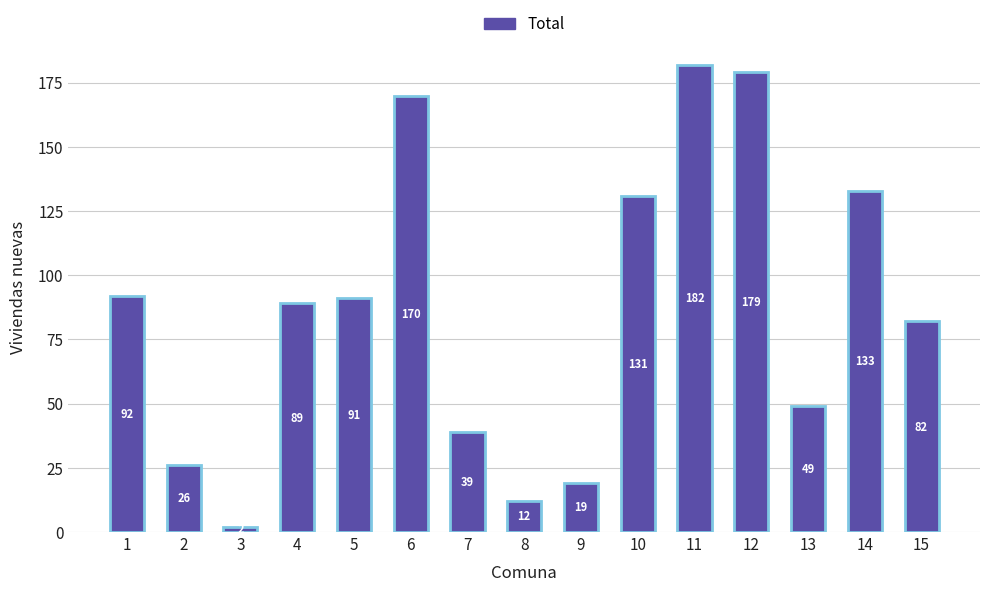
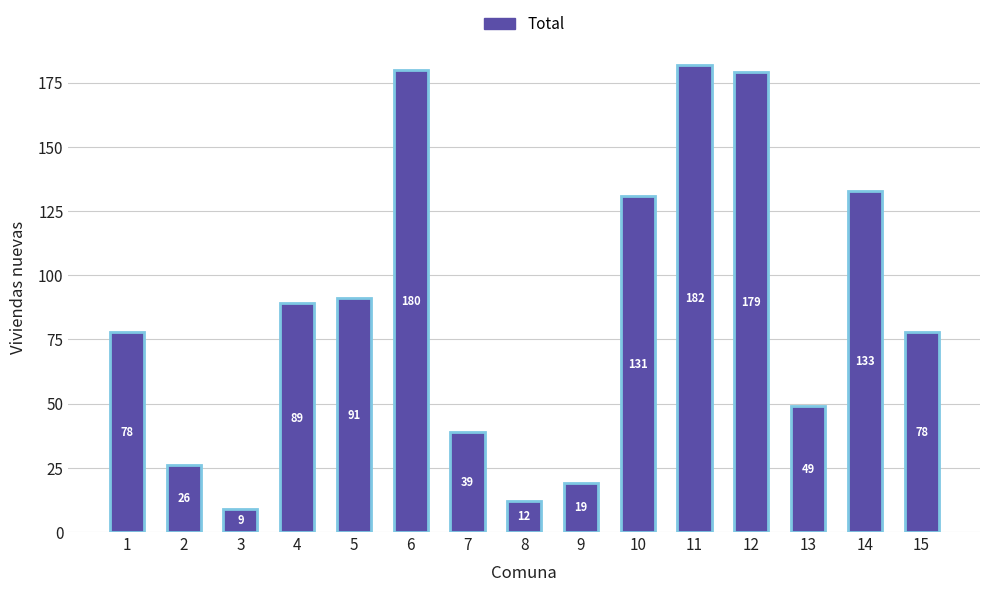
1: 92 -> 78
3: 2 -> 9
6: 170 -> 180
15: 82 -> 78
